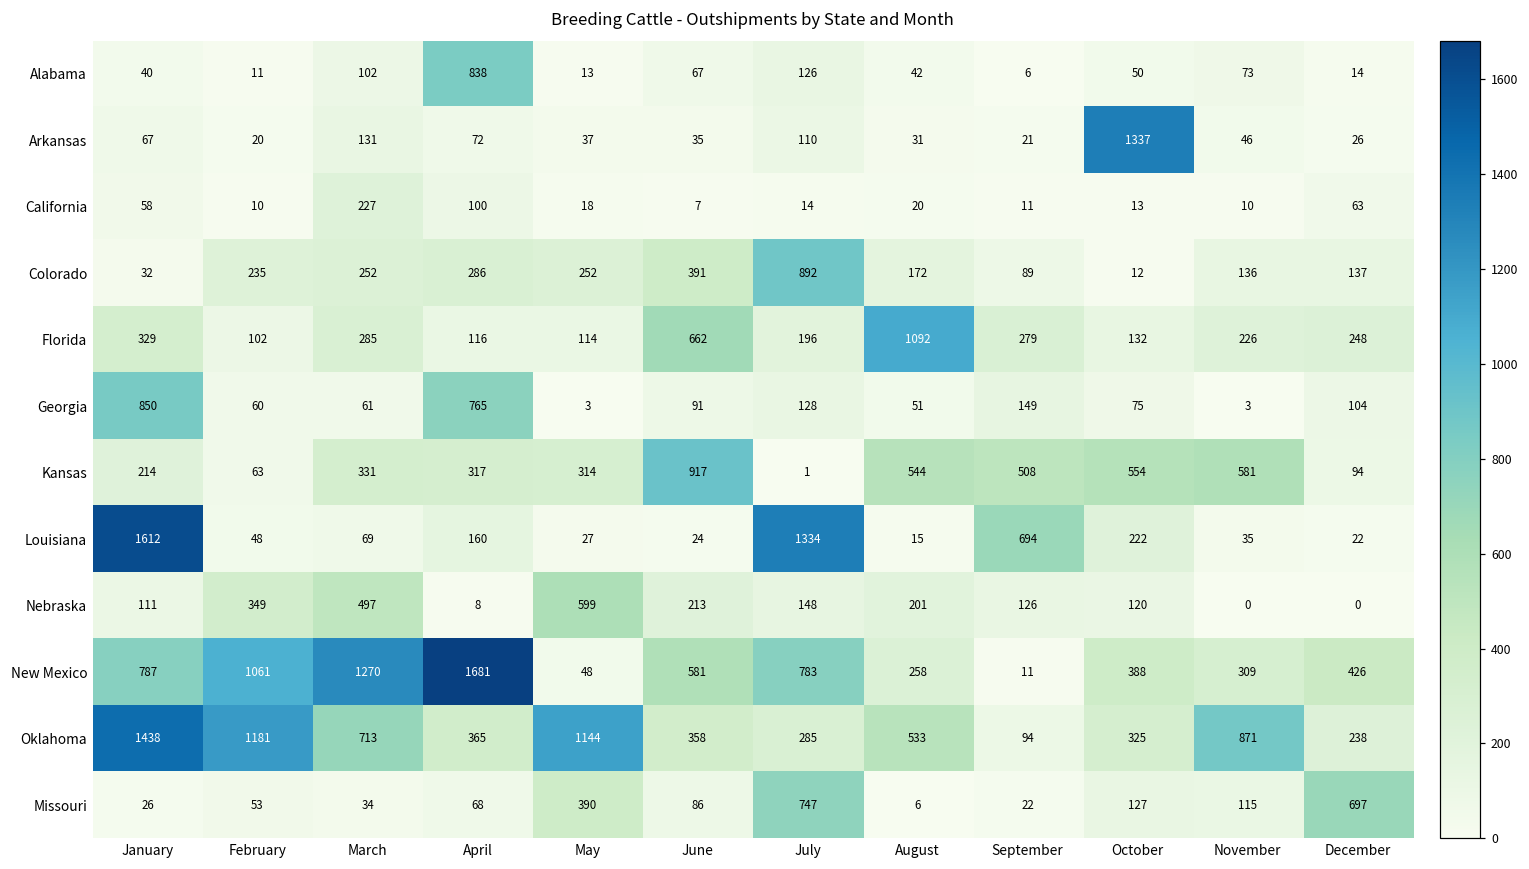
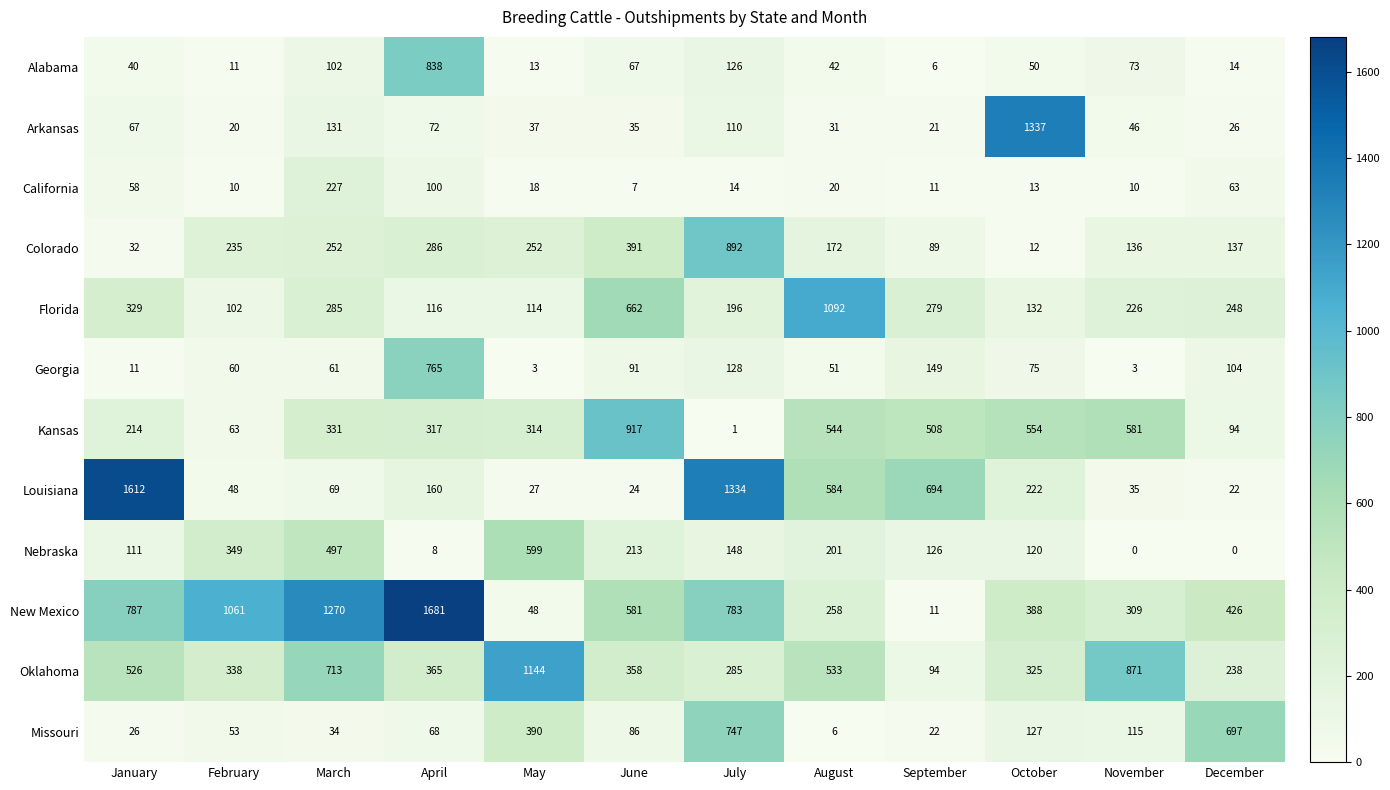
Georgia, January: 850 -> 11
Louisiana, August: 15 -> 584
Oklahoma, January: 1438 -> 526
Oklahoma, February: 1181 -> 338
